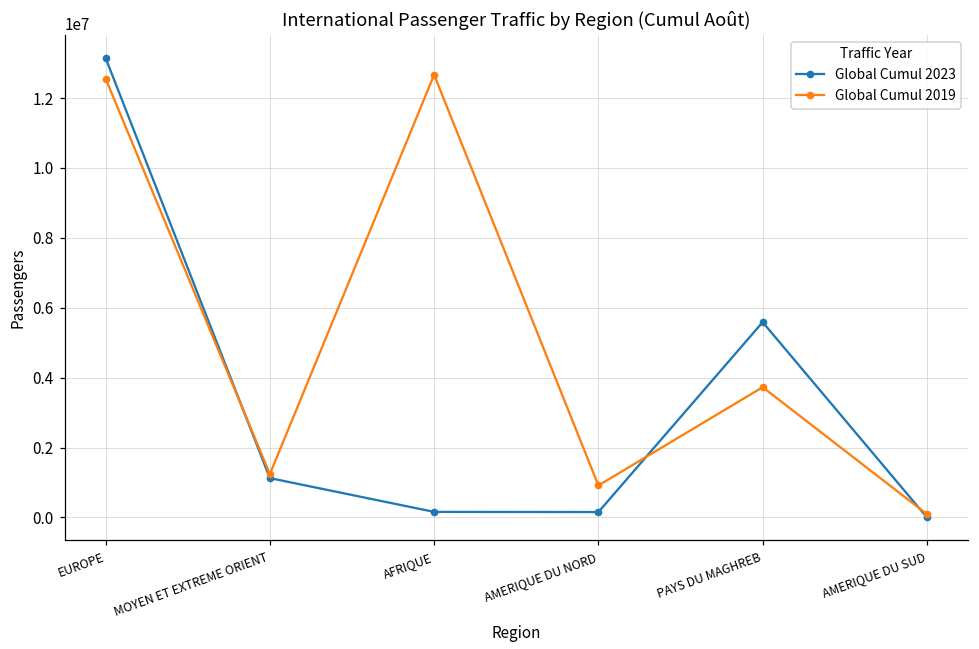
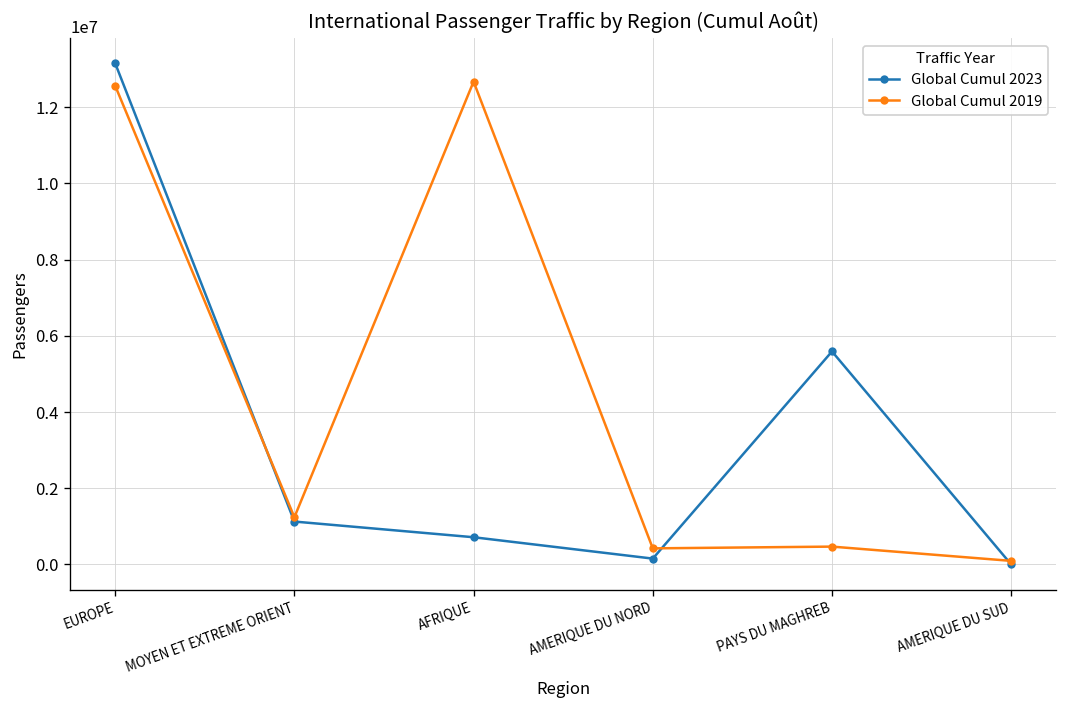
Global Cumul 2023, AFRIQUE: 200000 -> 700000
Global Cumul 2019, AMERIQUE DU NORD: 900000 -> 400000
Global Cumul 2019, PAYS DU MAGHREB: 3700000 -> 500000
